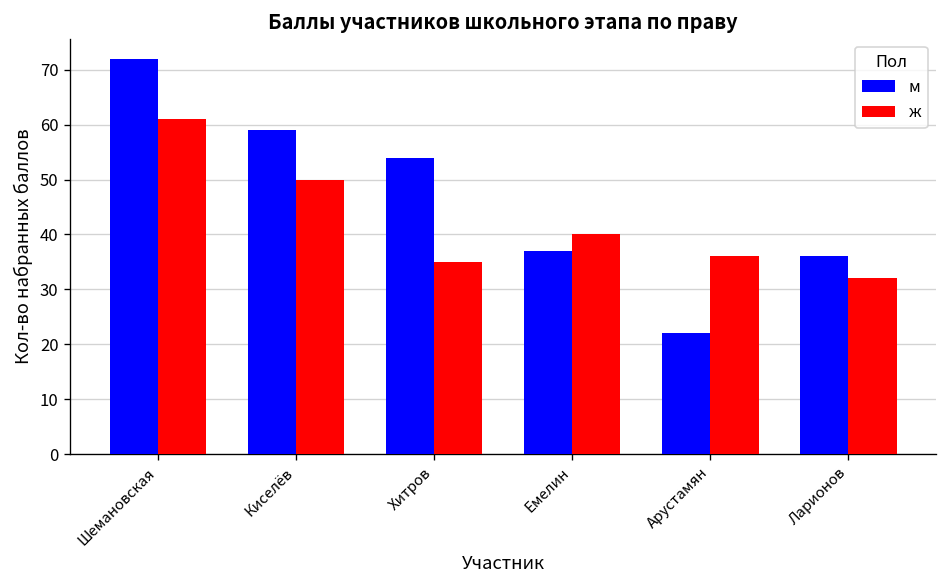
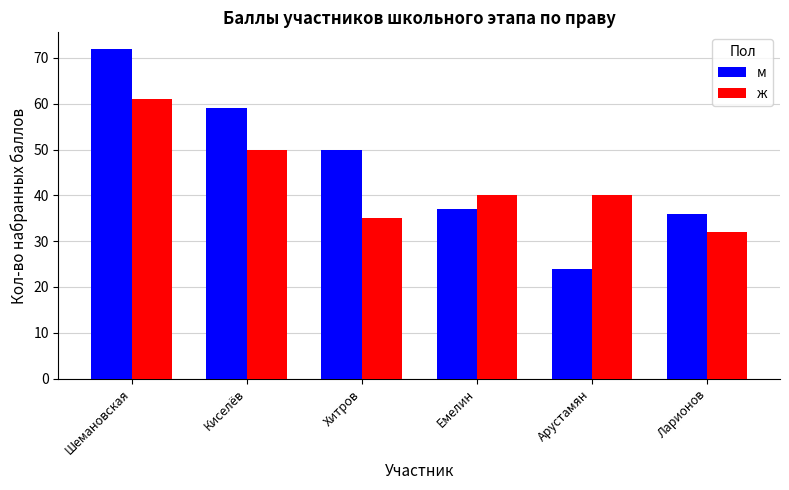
м, Хитров: 54 -> 50
м, Арустамян: 22 -> 24
ж, Арустамян: 36 -> 40
